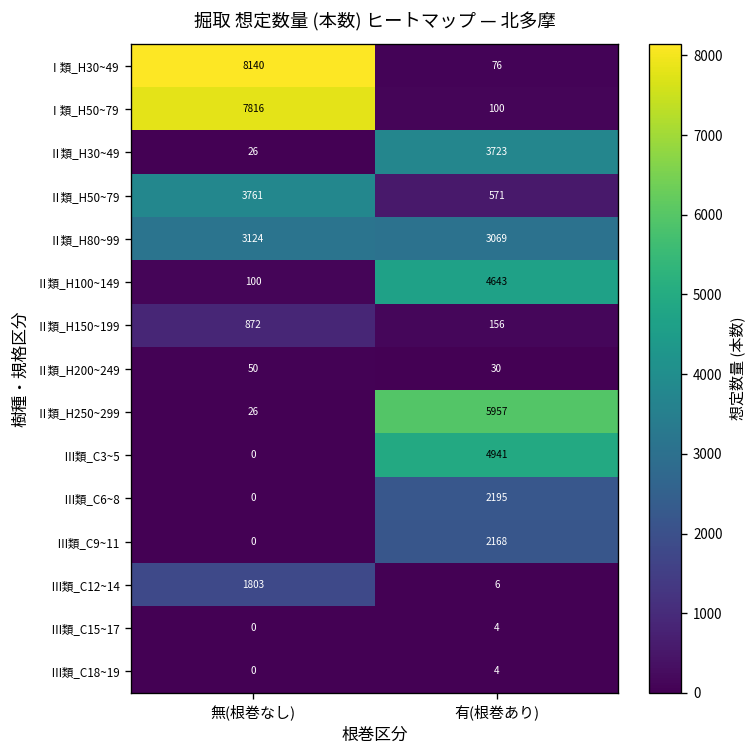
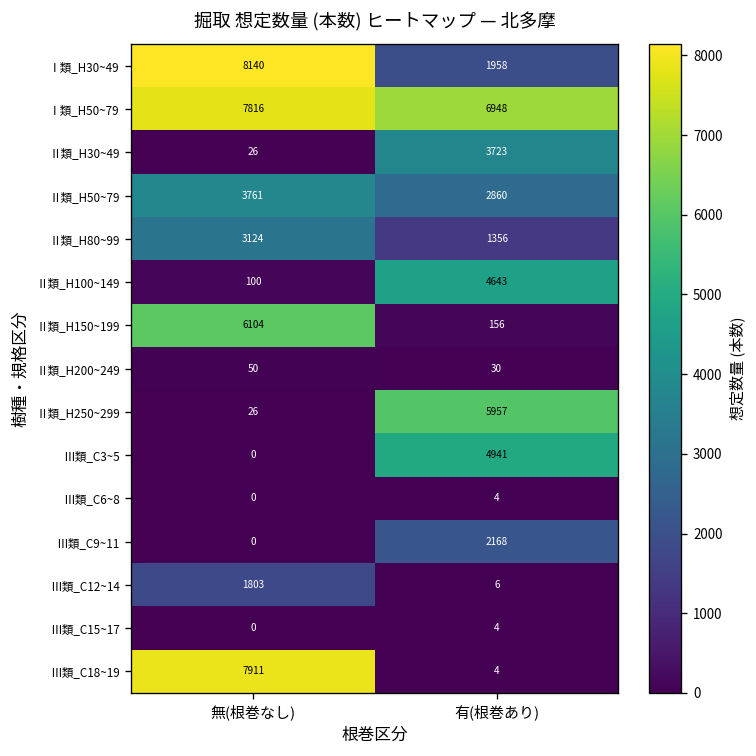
Ⅰ類_H30~49, 有(根巻あり): 76 -> 1958
Ⅰ類_H50~79, 有(根巻あり): 100 -> 6948
Ⅱ類_H50~79, 有(根巻あり): 571 -> 2860
Ⅱ類_H80~99, 有(根巻あり): 3069 -> 1356
Ⅱ類_H150~199, 無(根巻なし): 872 -> 6104
Ⅲ類_C6~8, 有(根巻あり): 2195 -> 4
Ⅲ類_C18~19, 無(根巻なし): 0 -> 7911
